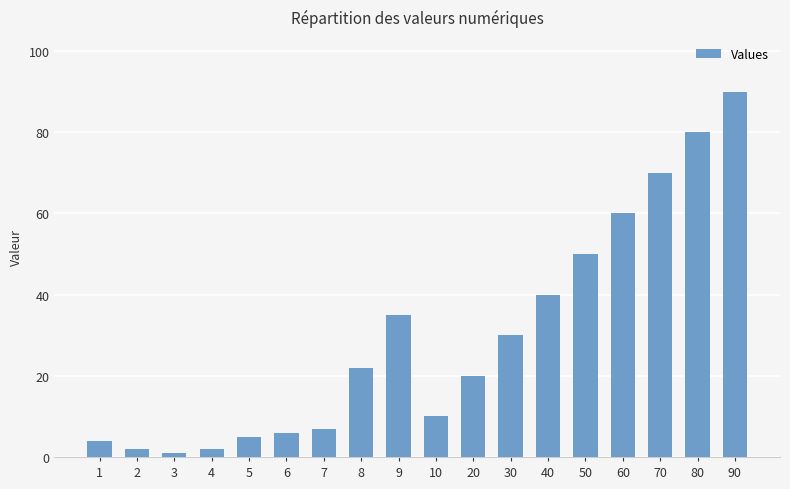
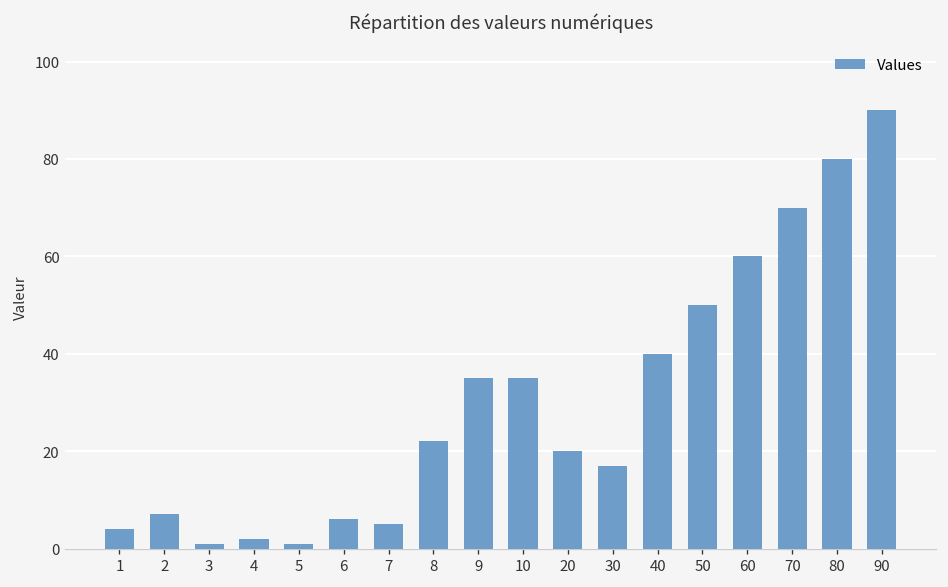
2: 2 -> 7
5: 5 -> 1
7: 7 -> 5
10: 10 -> 35
30: 30 -> 17
